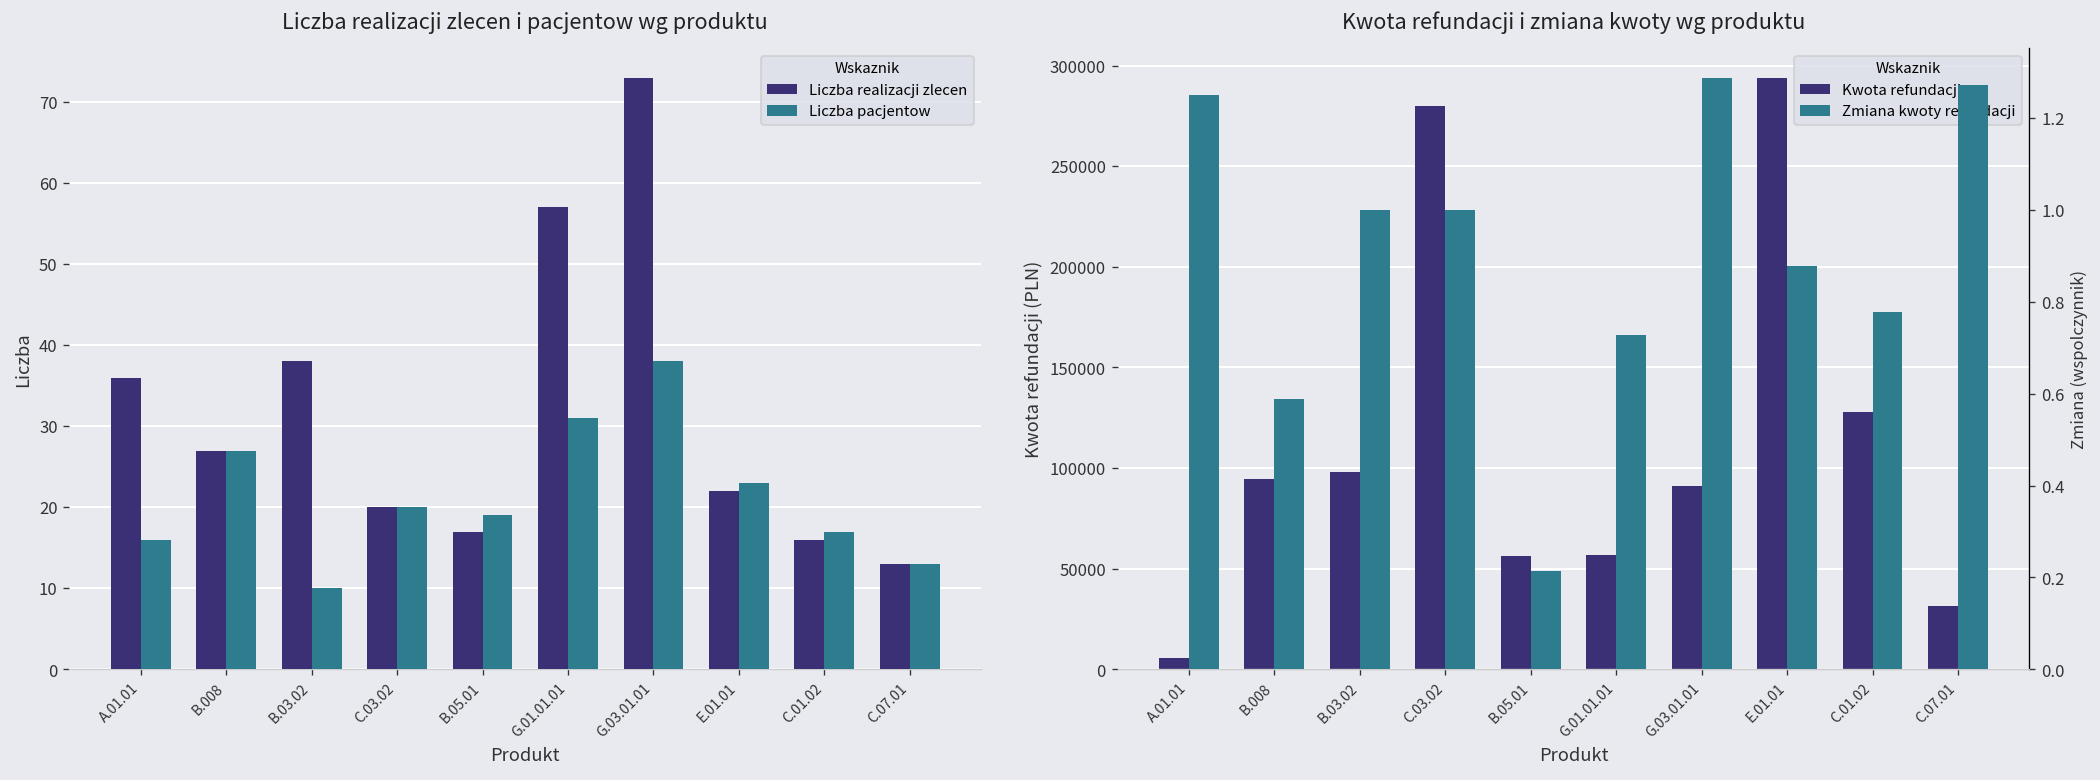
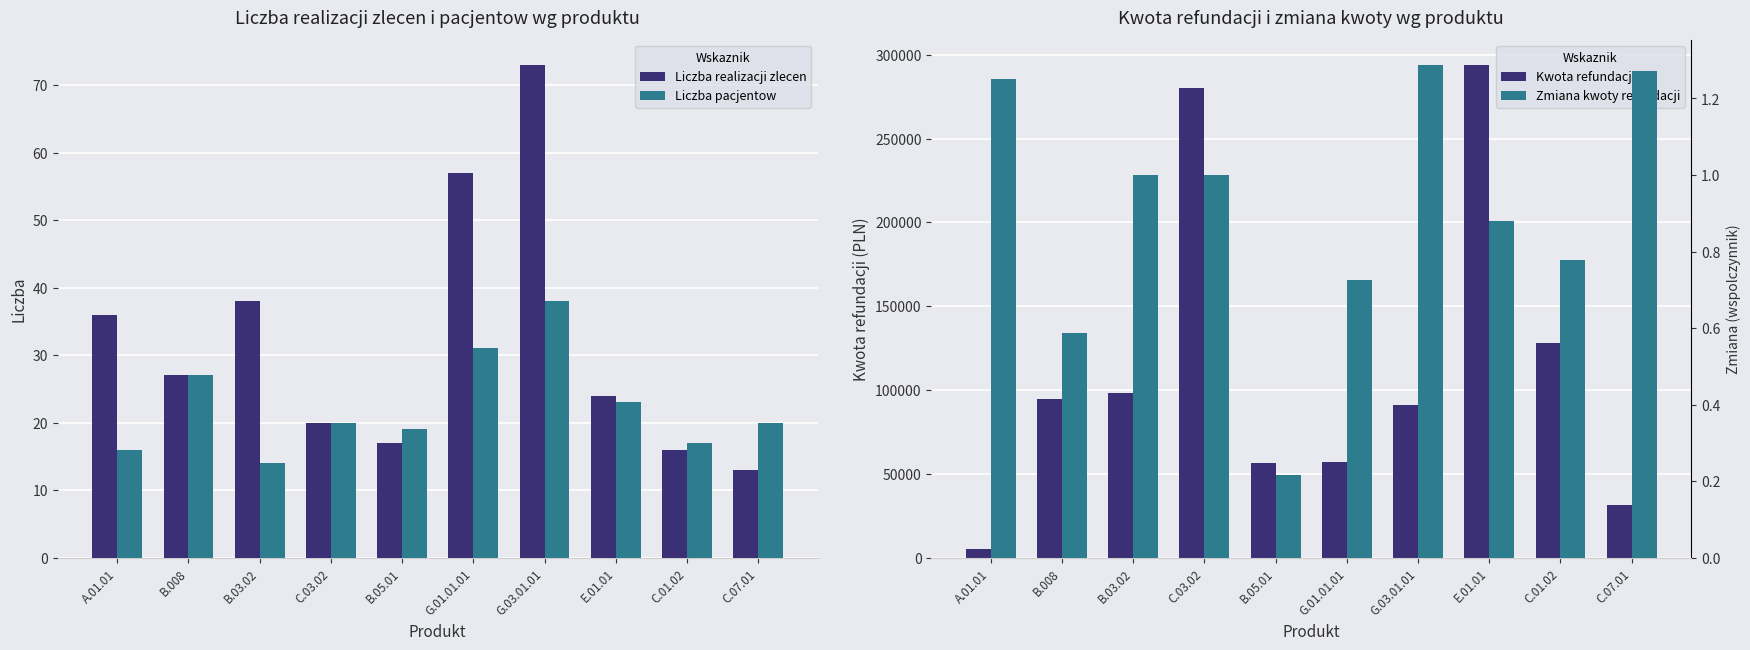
Liczba realizacji zlecen i pacjentow wg produktu, Liczba pacjentow, B.03.02: 10 -> 14
Liczba realizacji zlecen i pacjentow wg produktu, Liczba realizacji zlecen, E.01.01: 22 -> 24
Liczba realizacji zlecen i pacjentow wg produktu, Liczba pacjentow, C.07.01: 13 -> 20
